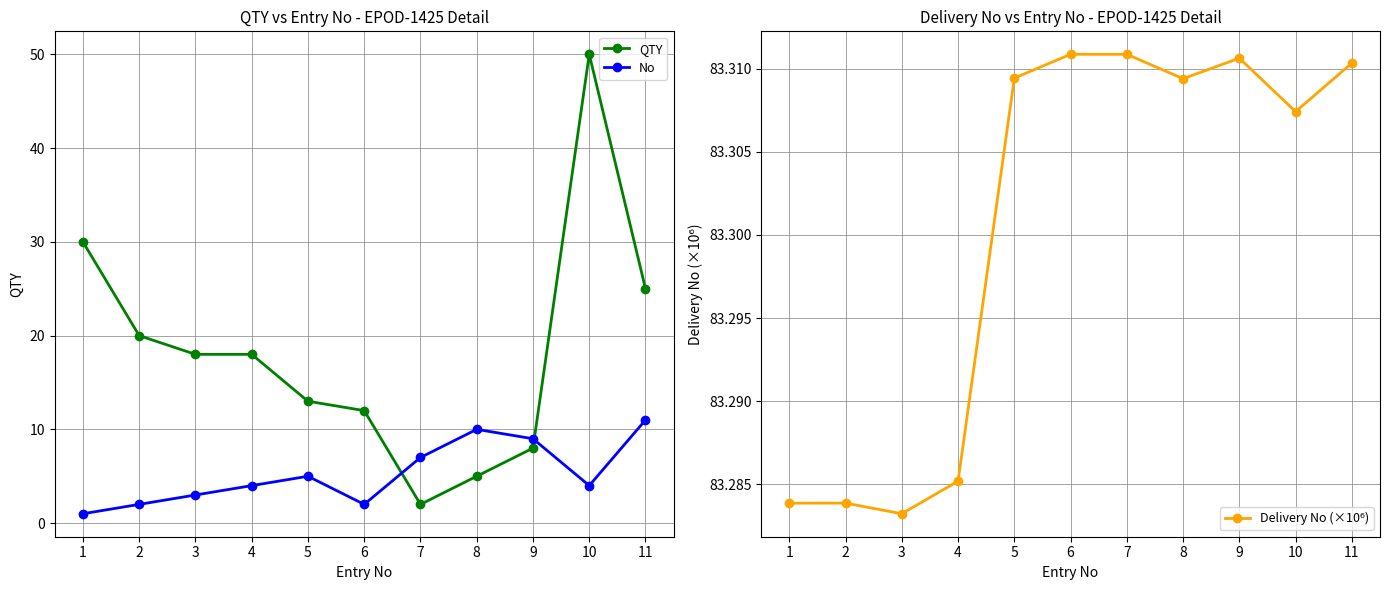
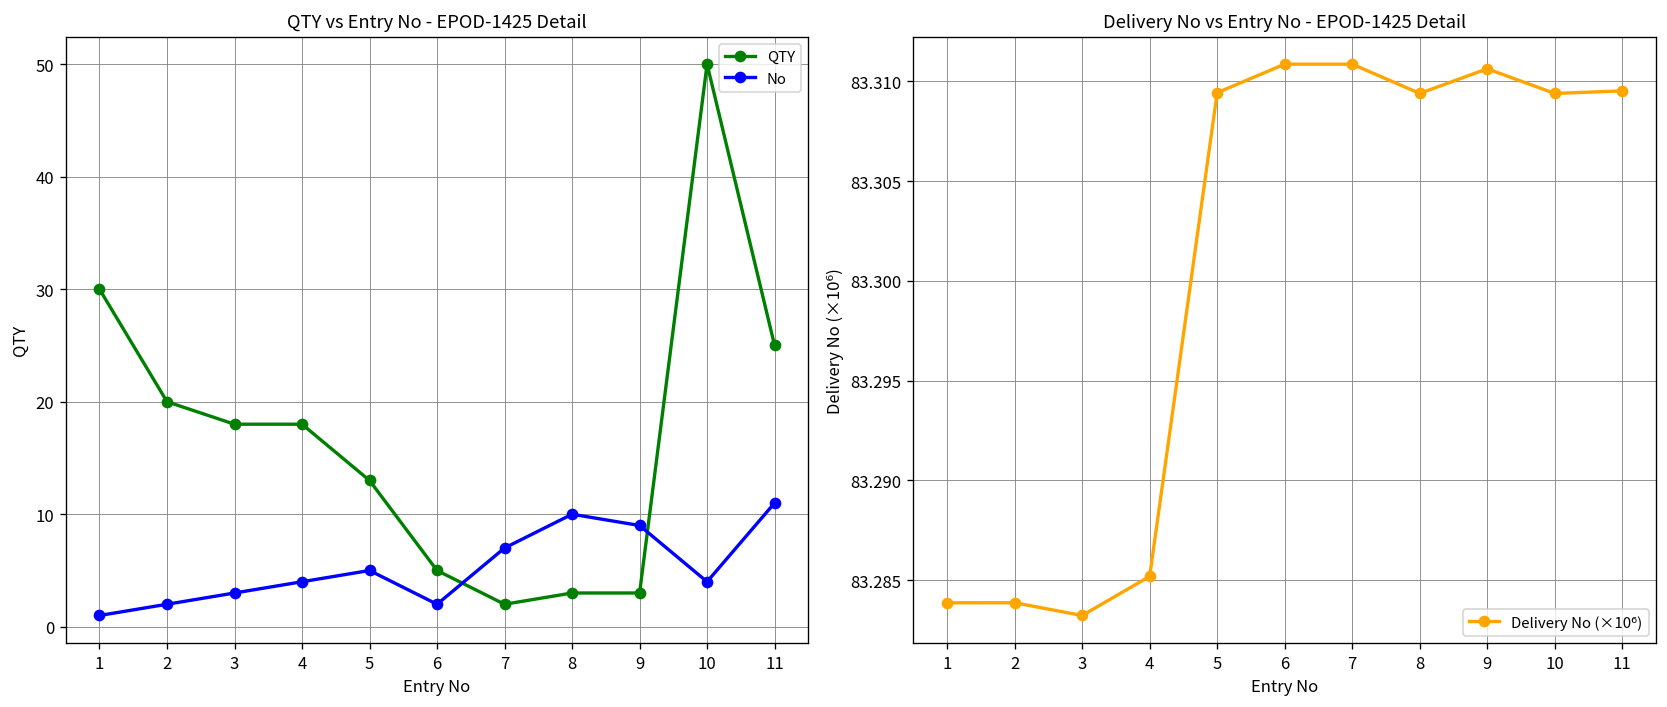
QTY vs Entry No - EPOD-1425 Detail, QTY, 6: 12 -> 5
QTY vs Entry No - EPOD-1425 Detail, QTY, 8: 5 -> 3
QTY vs Entry No - EPOD-1425 Detail, QTY, 9: 8 -> 3
Delivery No vs Entry No - EPOD-1425 Detail, 10: 83.3074 -> 83.3094
Delivery No vs Entry No - EPOD-1425 Detail, 11: 83.3103 -> 83.3095
